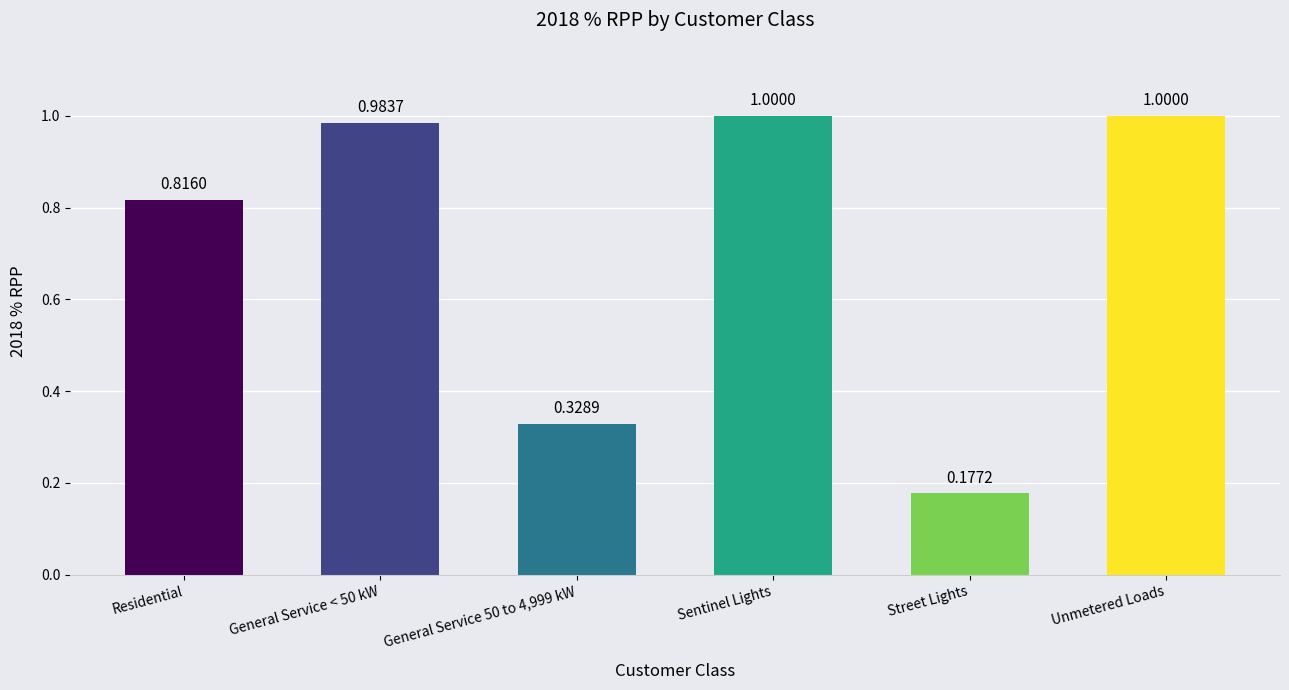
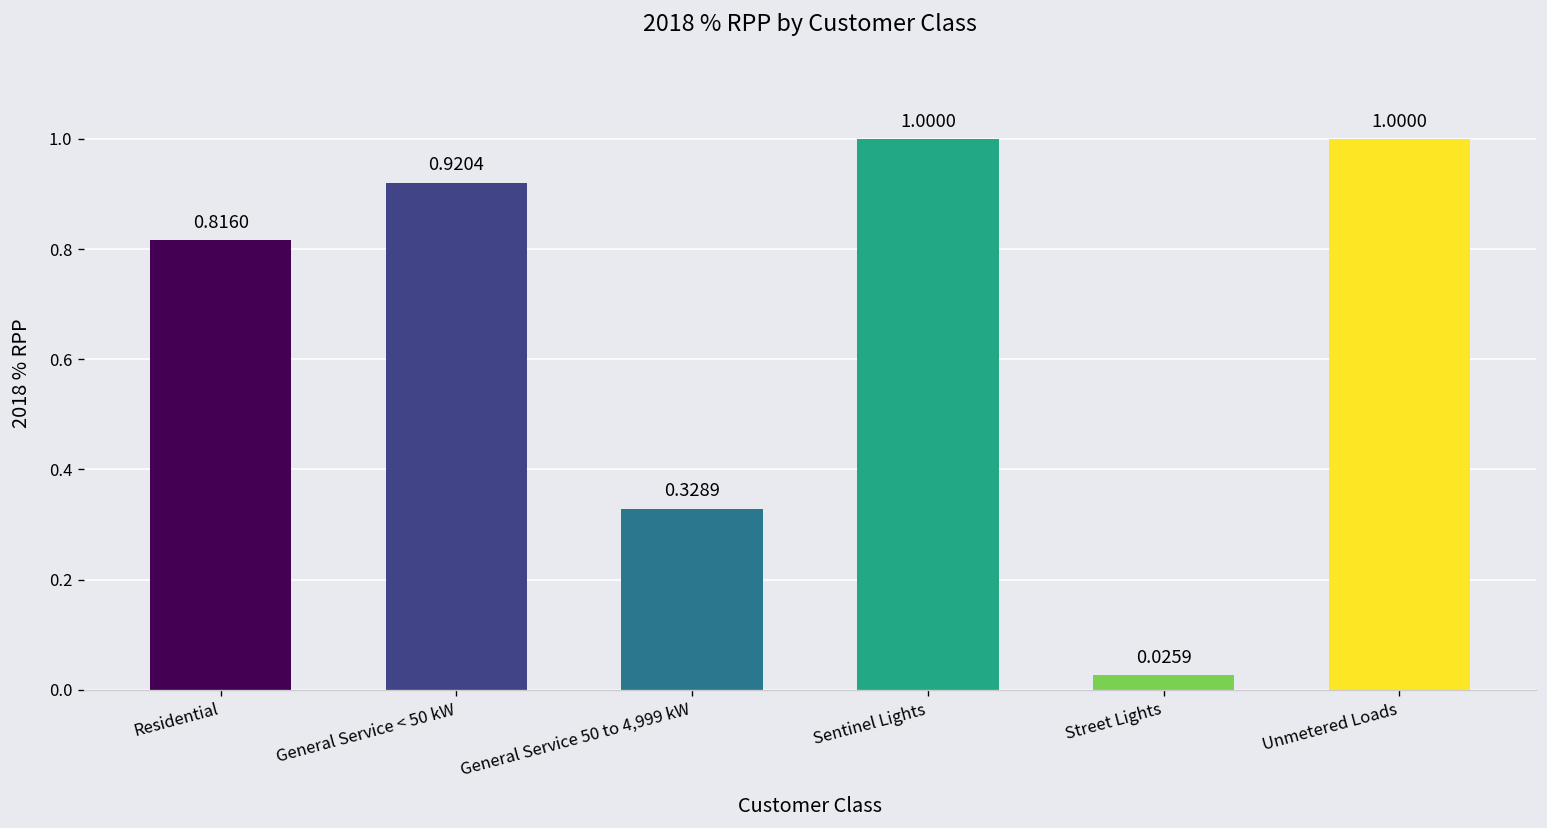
General Service < 50 kW: 0.9837 -> 0.9204
Street Lights: 0.1772 -> 0.0259
